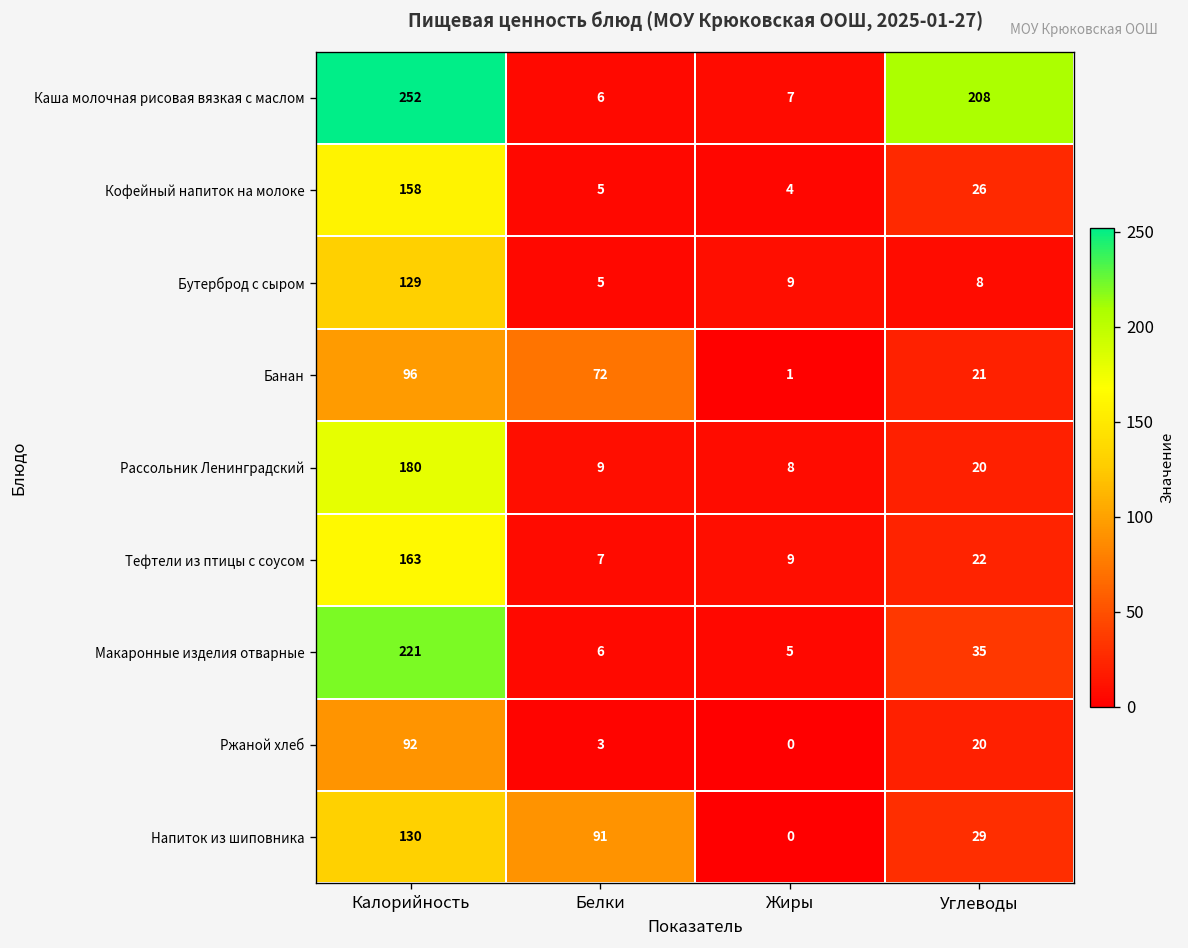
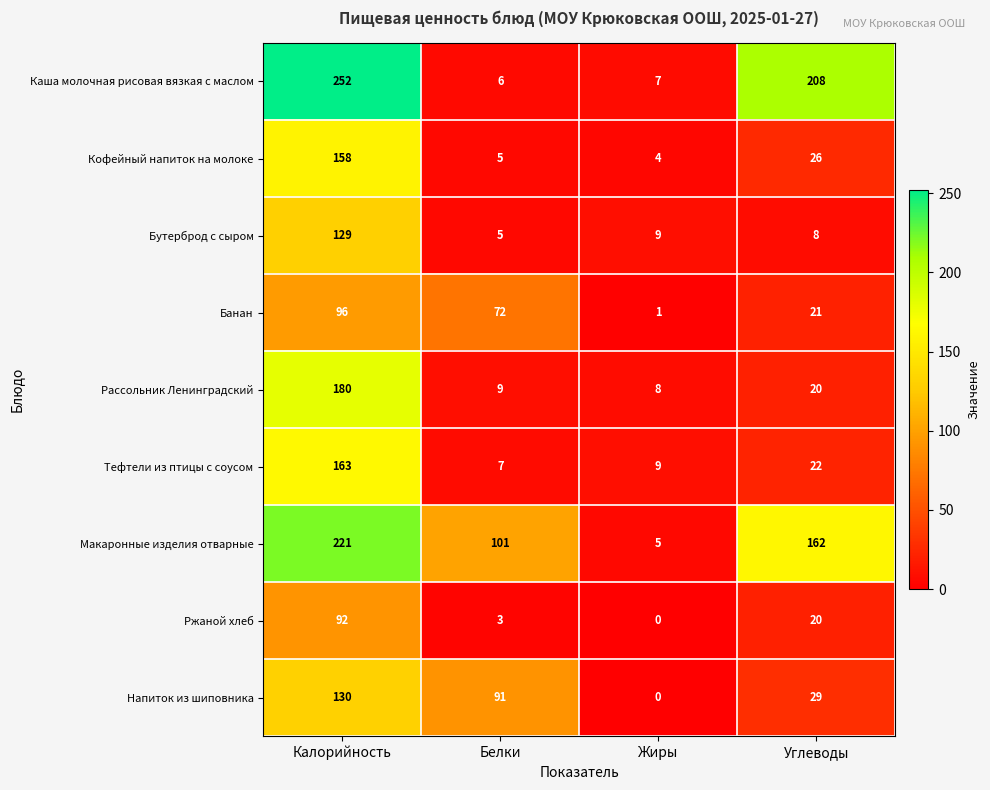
Макаронные изделия отварные, Белки: 6 -> 101
Макаронные изделия отварные, Углеводы: 35 -> 162
